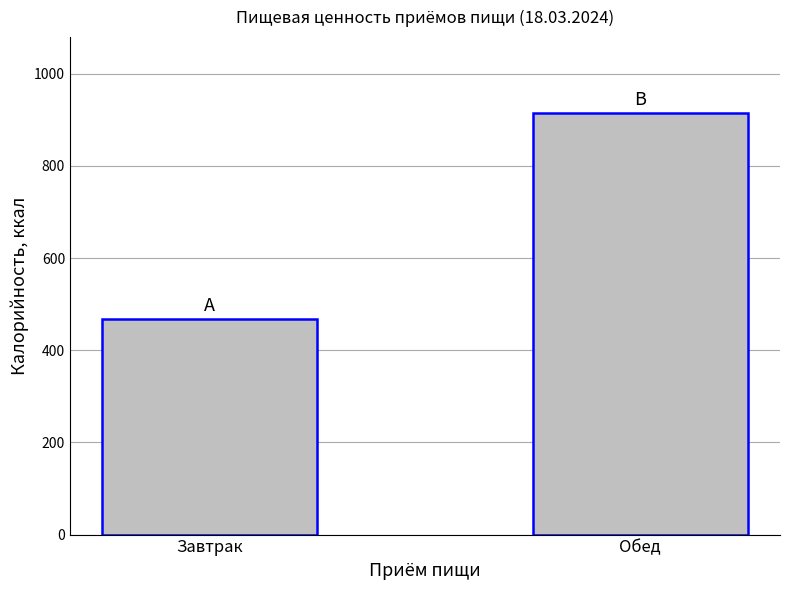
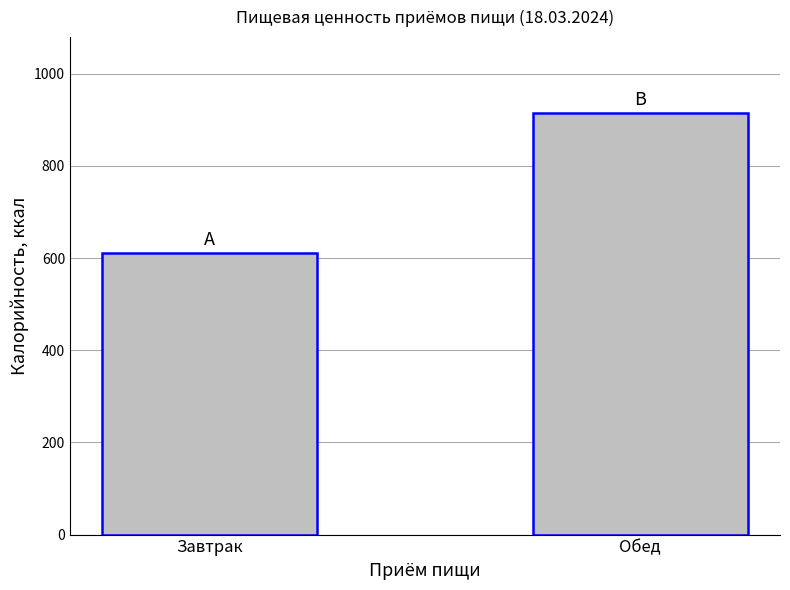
Завтрак: 470 -> 610
